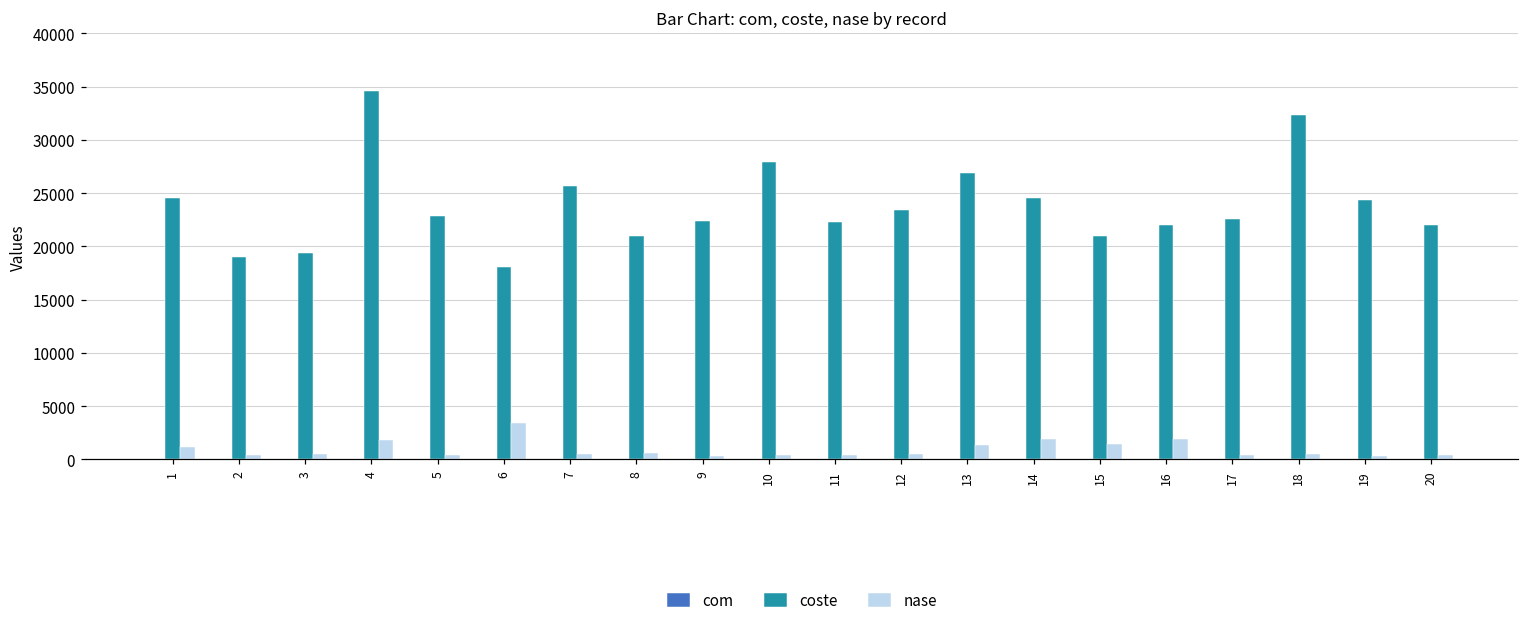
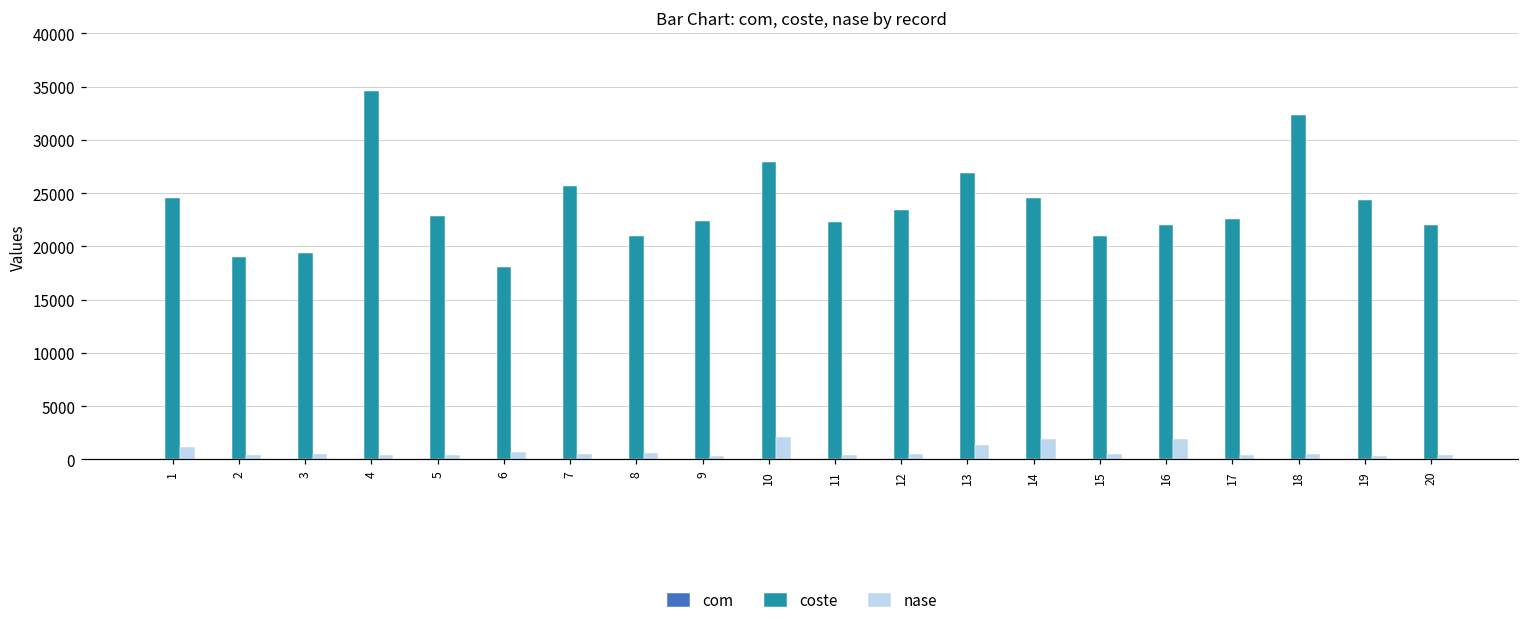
nase, 4: 2000 -> 0
nase, 6: 3000 -> 1000
nase, 10: 0 -> 2000
nase, 15: 1500 -> 500
